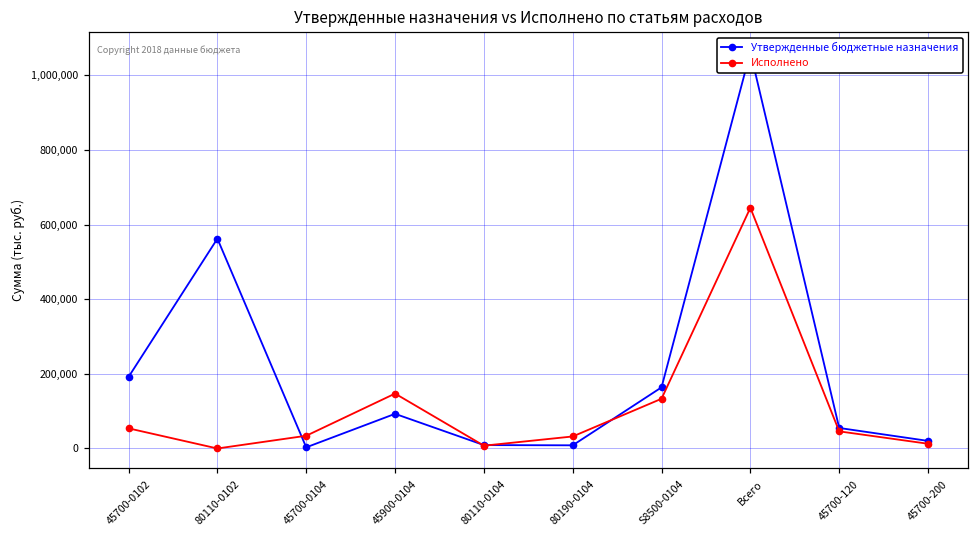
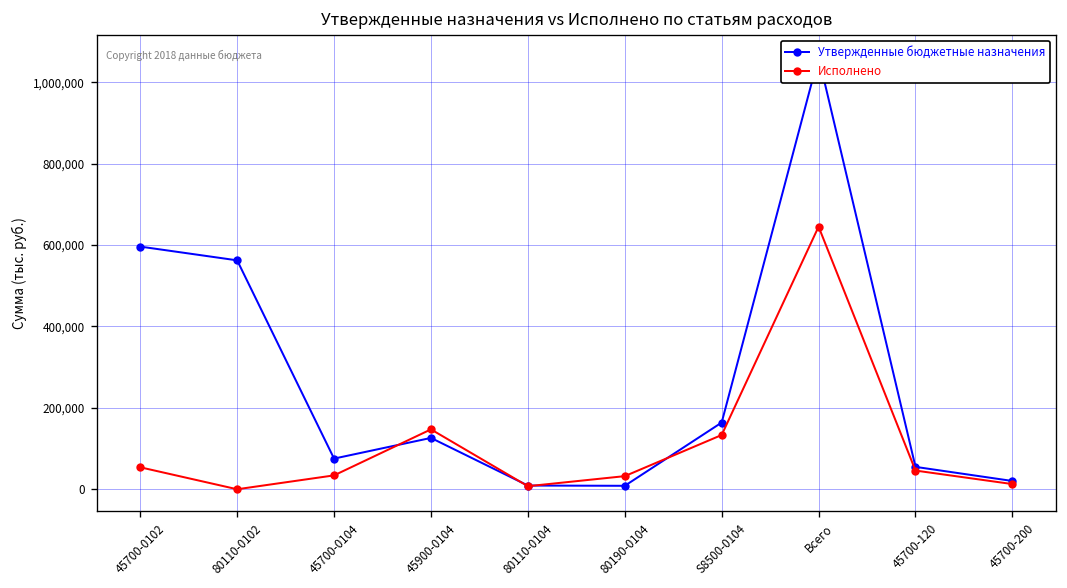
Утвержденные бюджетные назначения, 45700-0102: 190,000 -> 600,000
Утвержденные бюджетные назначения, 45700-0104: 0 -> 80,000
Утвержденные бюджетные назначения, 45900-0104: 90,000 -> 130,000
